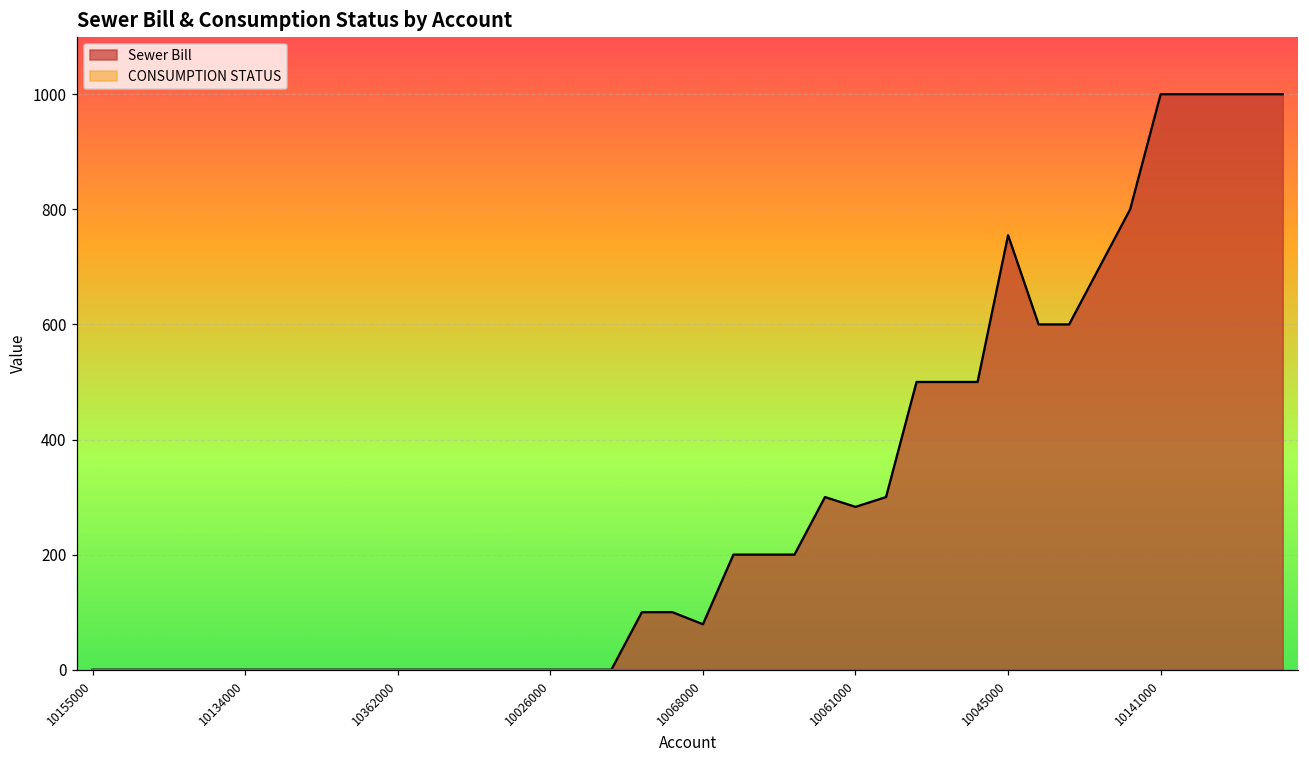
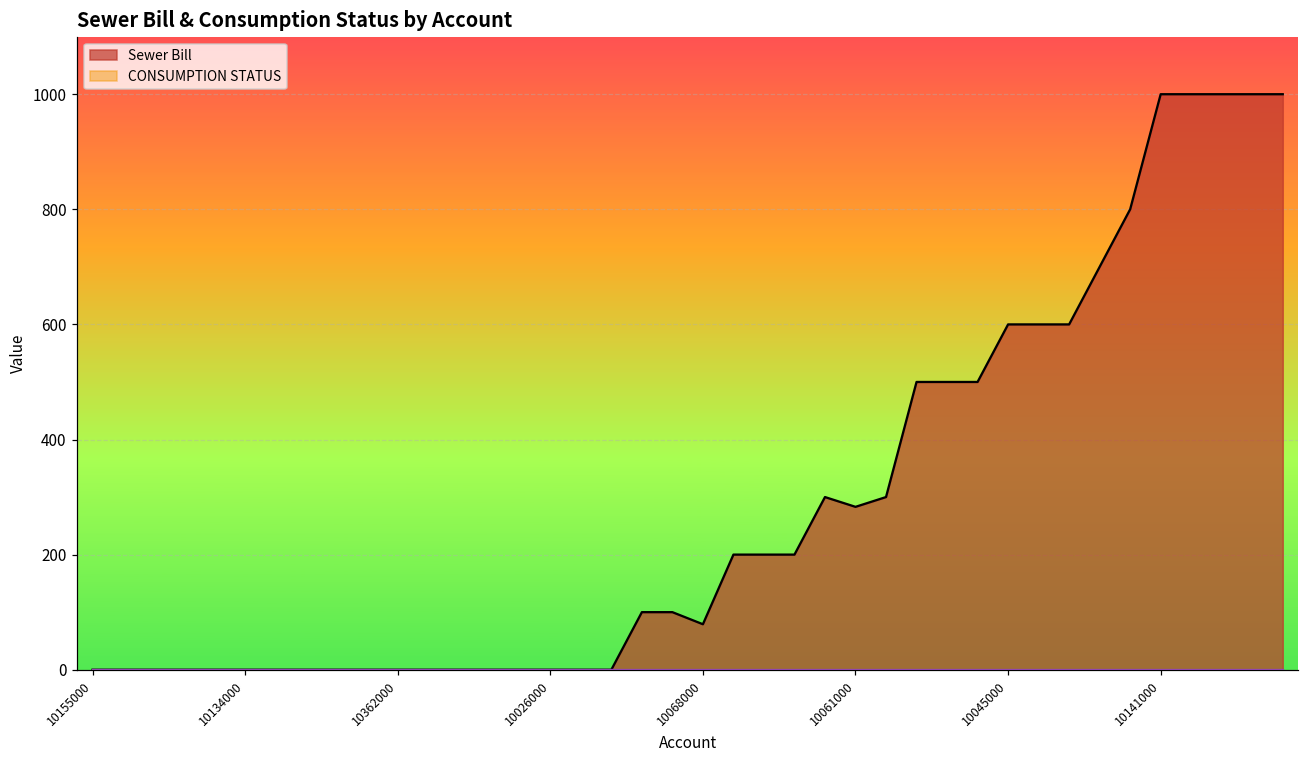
Sewer Bill, 10045000: 760 -> 600
